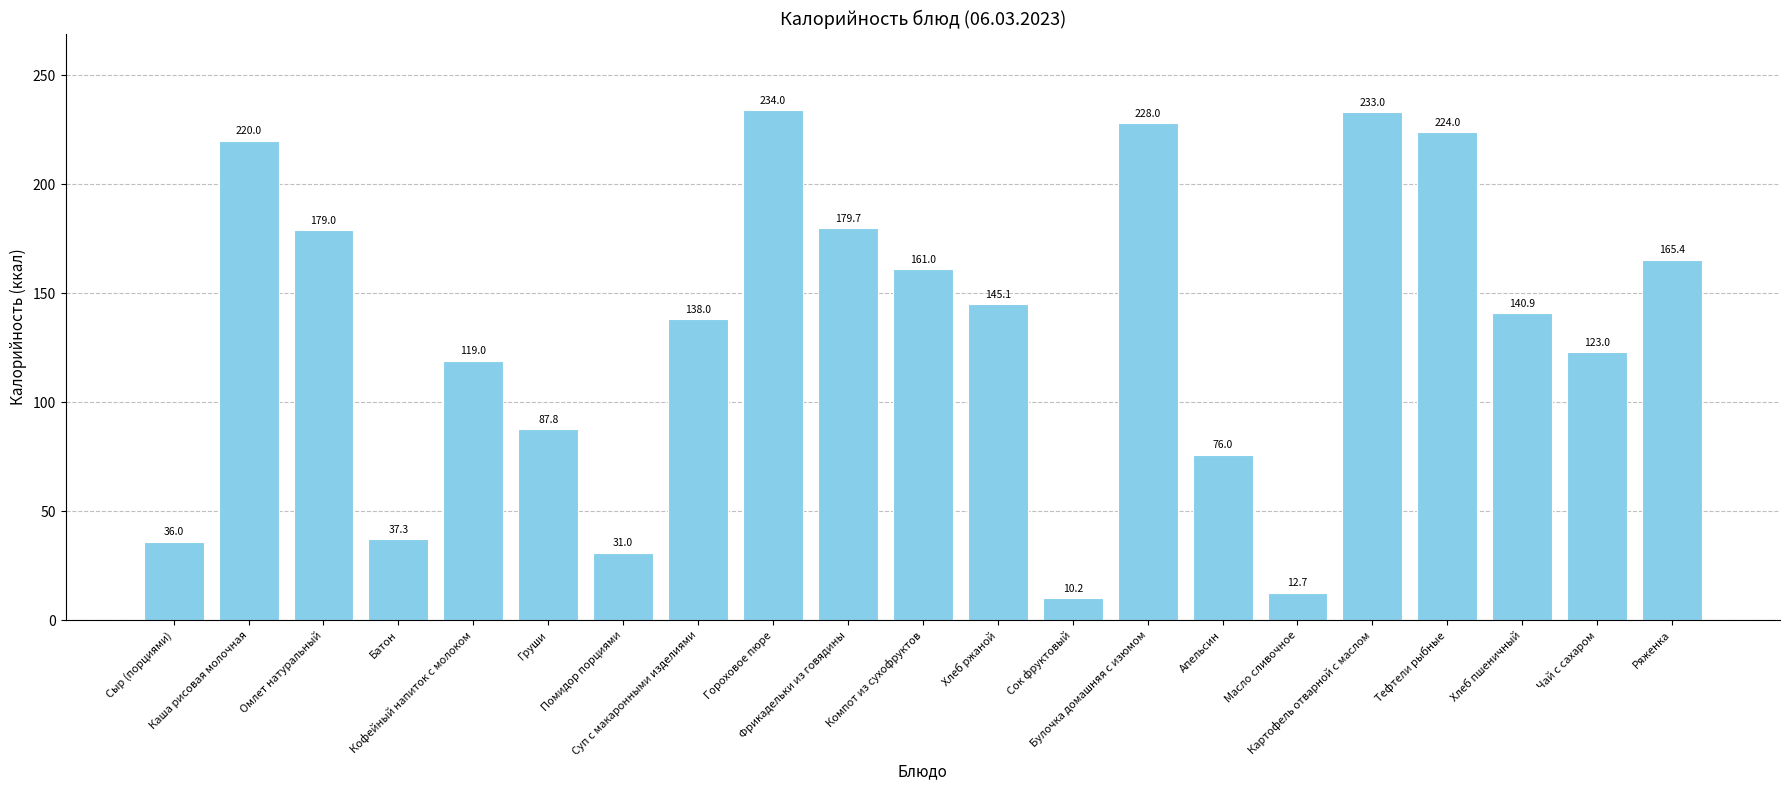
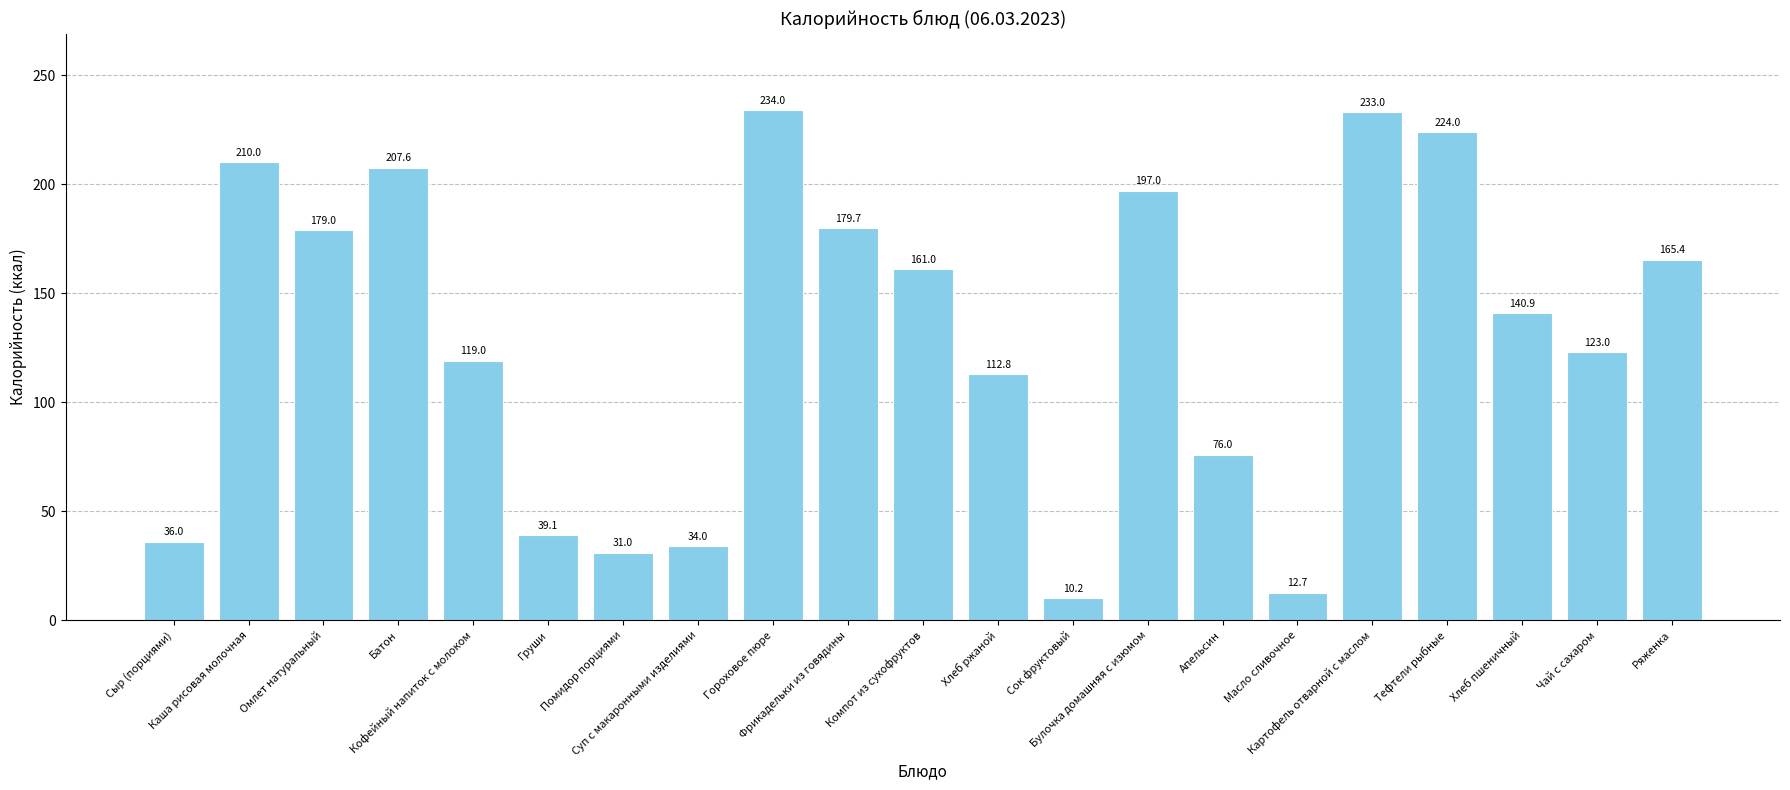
Каша рисовая молочная: 220.0 -> 210.0
Батон: 37.3 -> 207.6
Груши: 87.8 -> 39.1
Суп с макаронными изделиями: 138.0 -> 34.0
Хлеб ржаной: 145.1 -> 112.8
Булочка домашняя с изюмом: 228.0 -> 197.0
